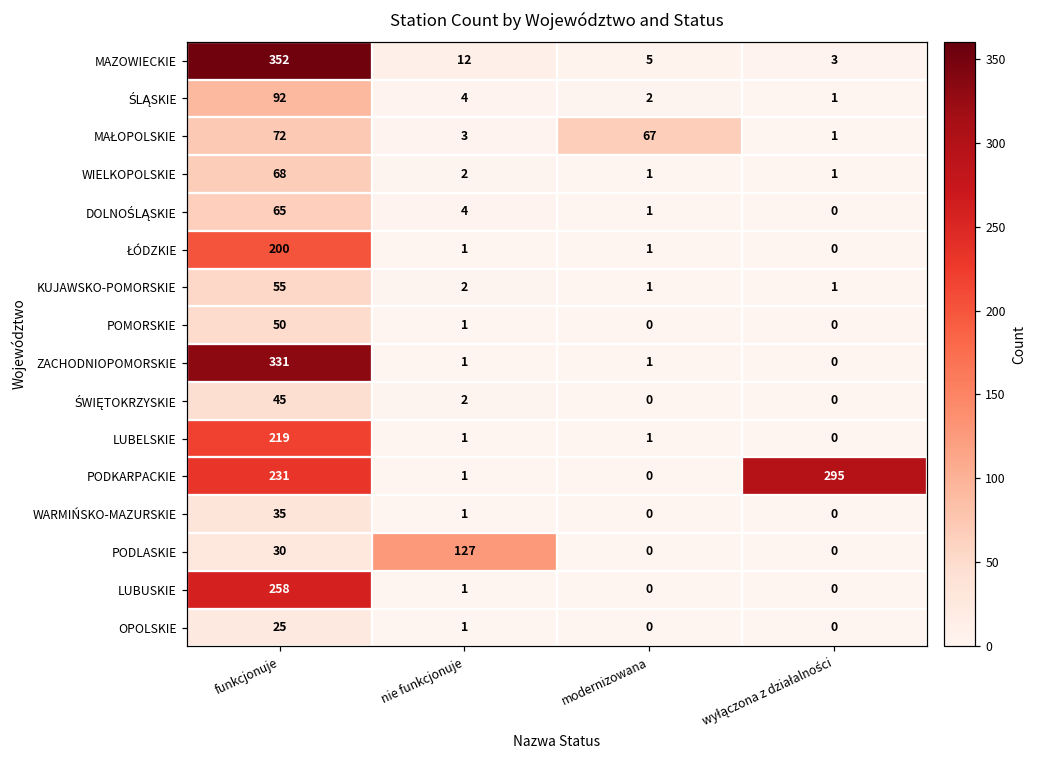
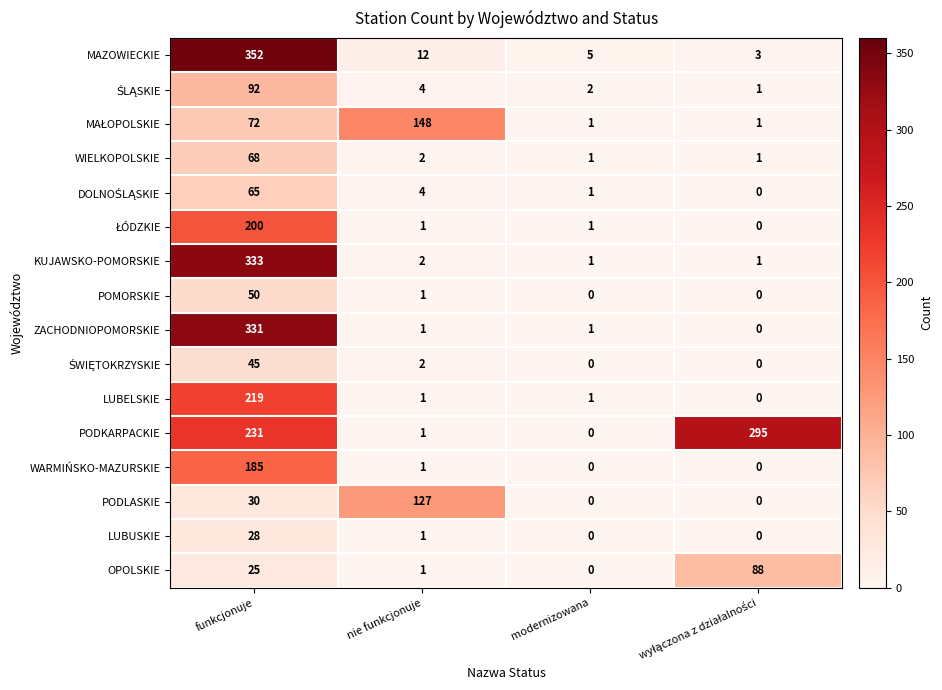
MAŁOPOLSKIE, nie funkcjonuje: 3 -> 148
MAŁOPOLSKIE, modernizowana: 67 -> 1
KUJAWSKO-POMORSKIE, funkcjonuje: 55 -> 333
WARMIŃSKO-MAZURSKIE, funkcjonuje: 35 -> 185
LUBUSKIE, funkcjonuje: 258 -> 28
OPOLSKIE, wyłączona z działalności: 0 -> 88
